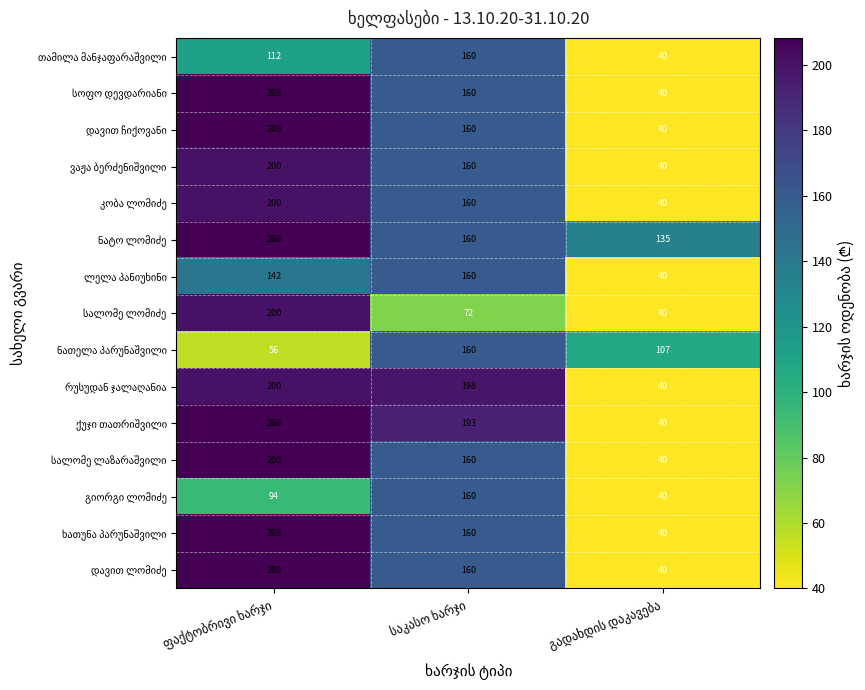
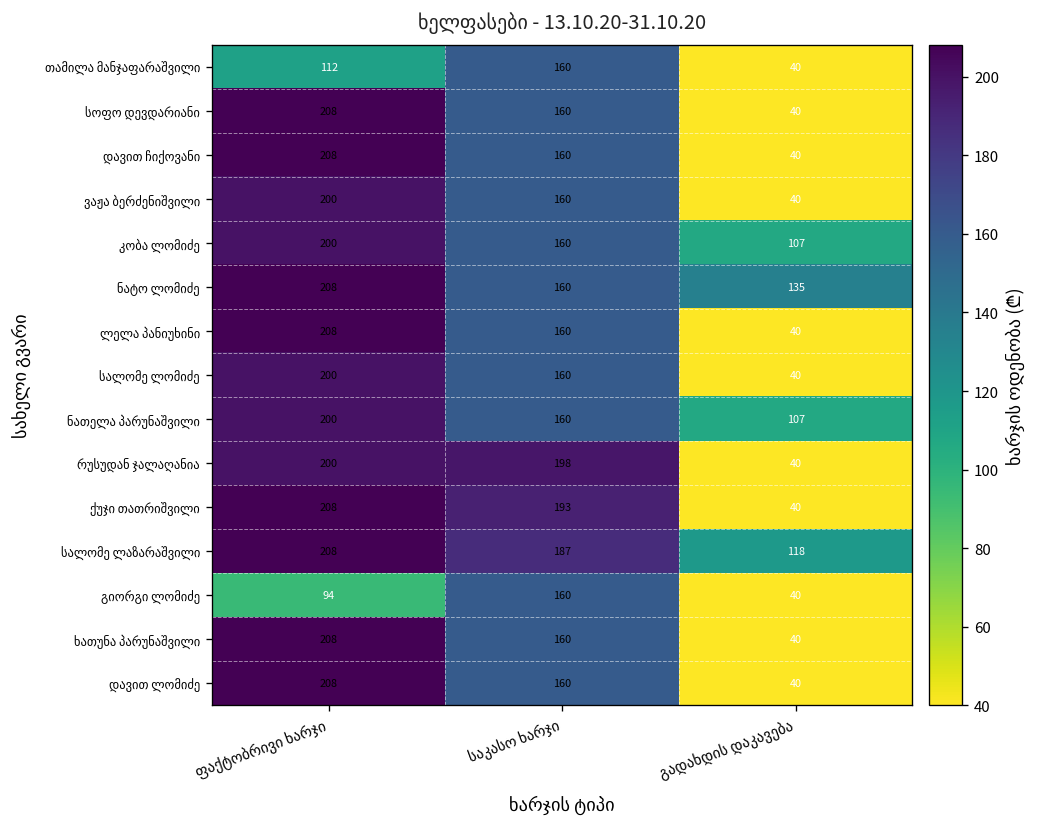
კობა ლომიძე, გადახდის დაკავება: 40 -> 107
ლელა პანიუხინი, ფაქტობრივი ხარჯი: 142 -> 208
სალომე ლომიძე, საკასო ხარჯი: 72 -> 160
ნათელა პარუნაშვილი, ფაქტობრივი ხარჯი: 56 -> 200
სალომე ლაზარაშვილი, საკასო ხარჯი: 160 -> 187
სალომე ლაზარაშვილი, გადახდის დაკავება: 40 -> 118
